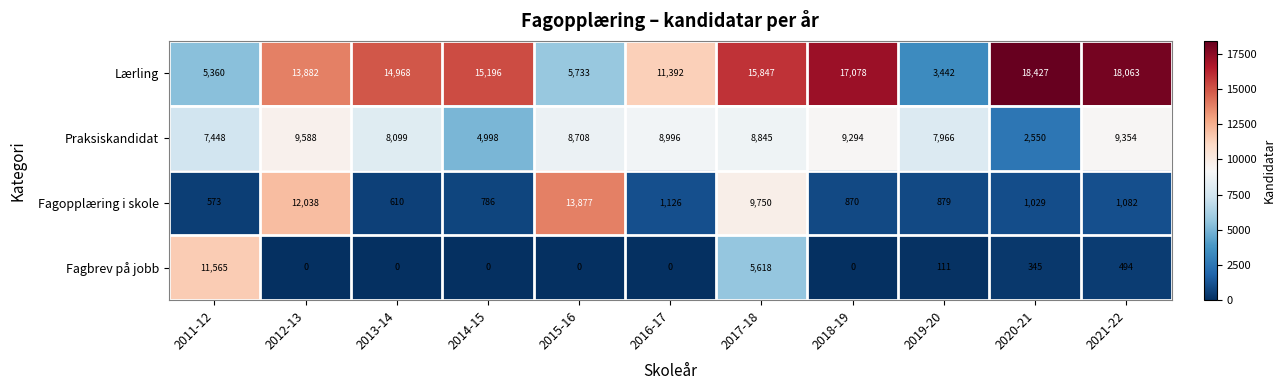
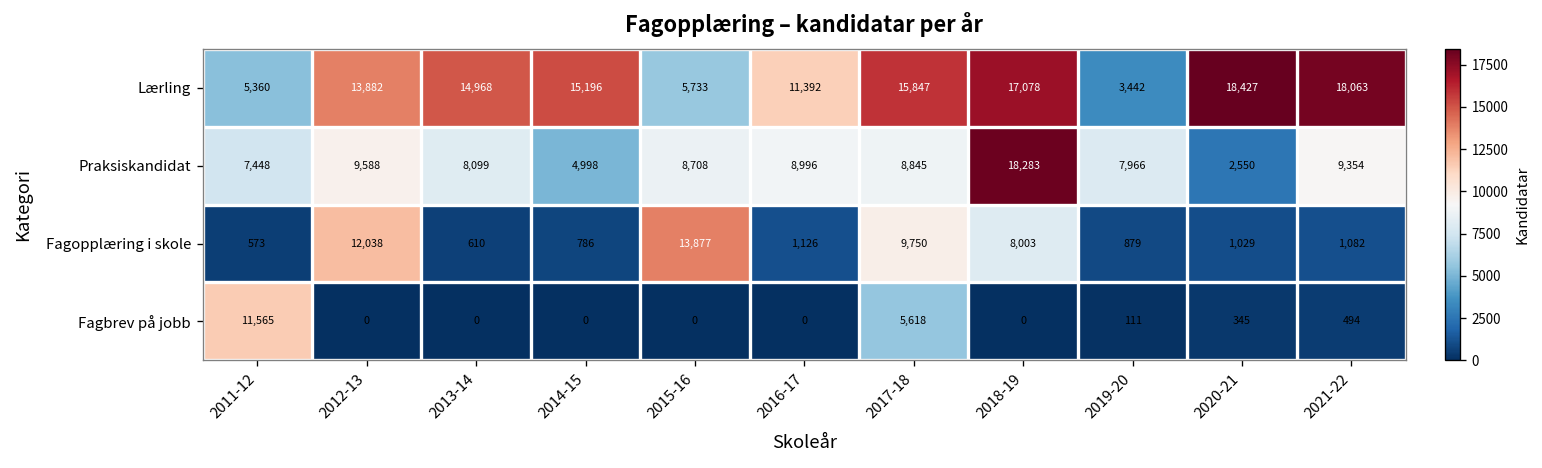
Praksiskandidat, 2018-19: 9,294 -> 18,283
Fagopplæring i skole, 2018-19: 870 -> 8,003
